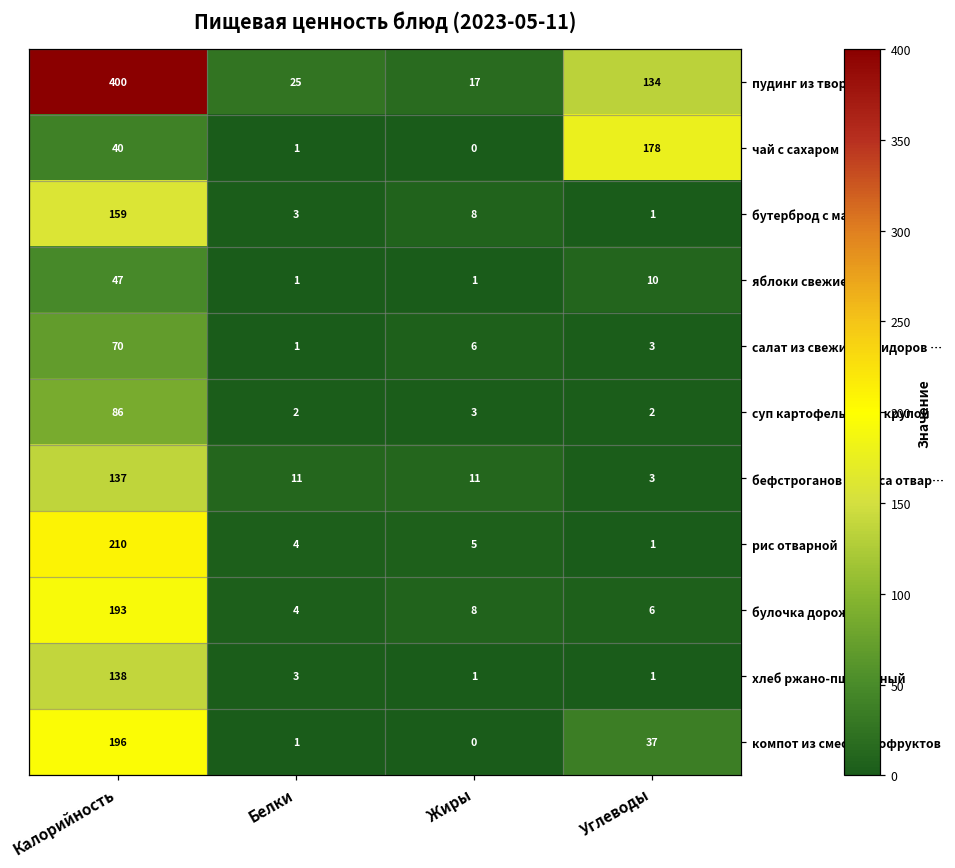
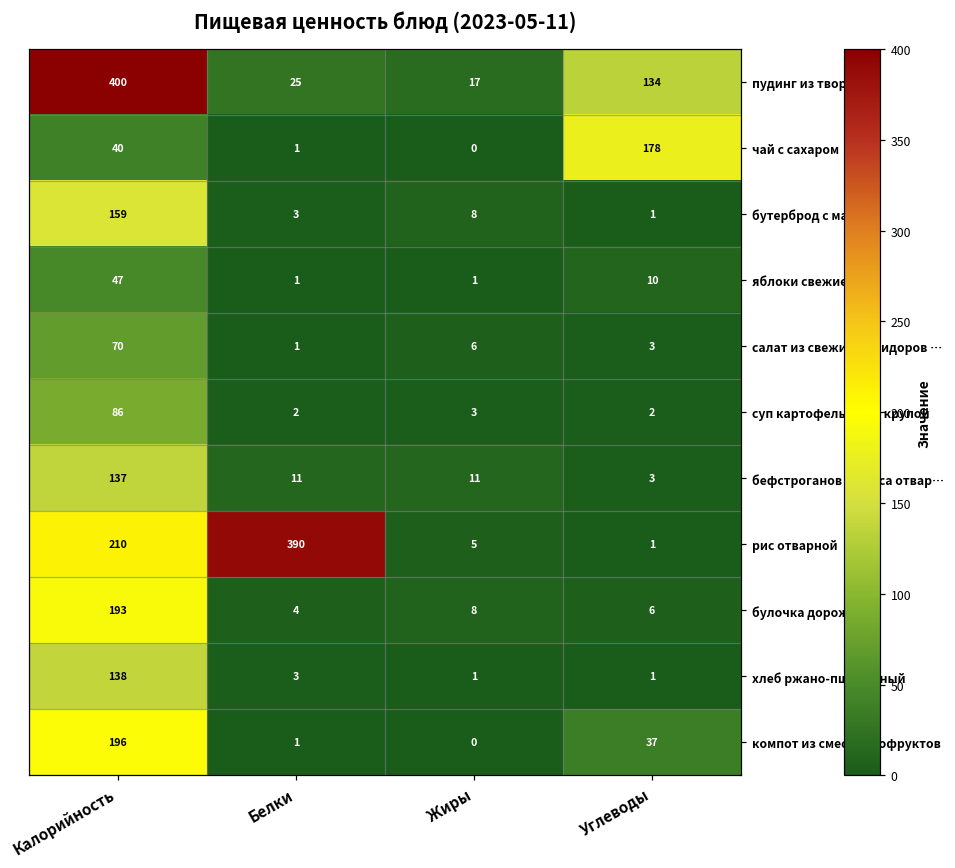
рис отварной, Белки: 4 -> 390
